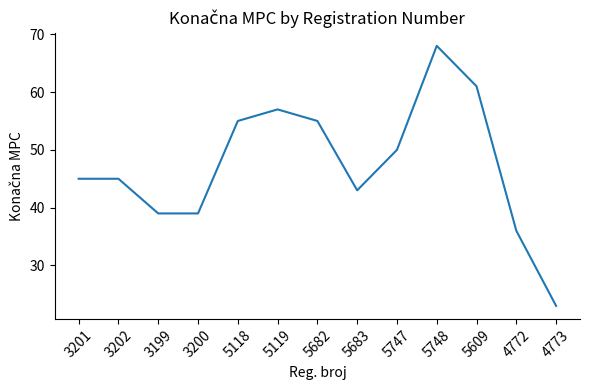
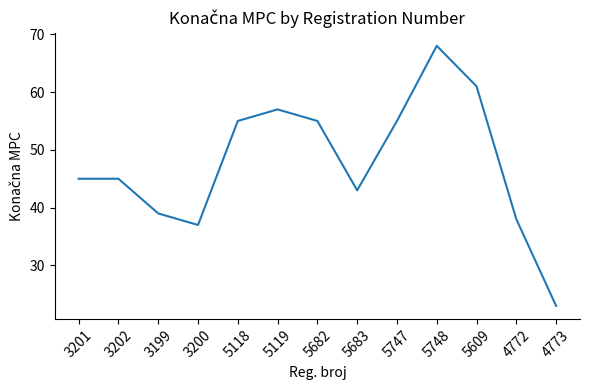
3200: 39 -> 37
5747: 50 -> 55
4772: 36 -> 38
